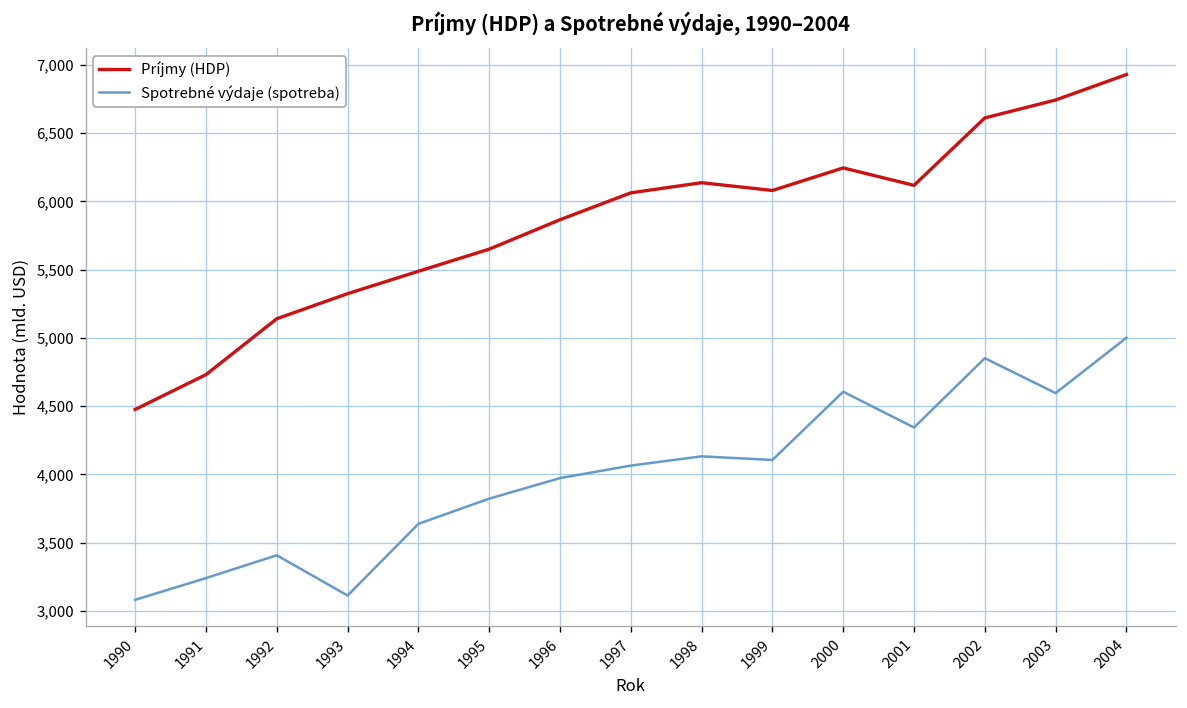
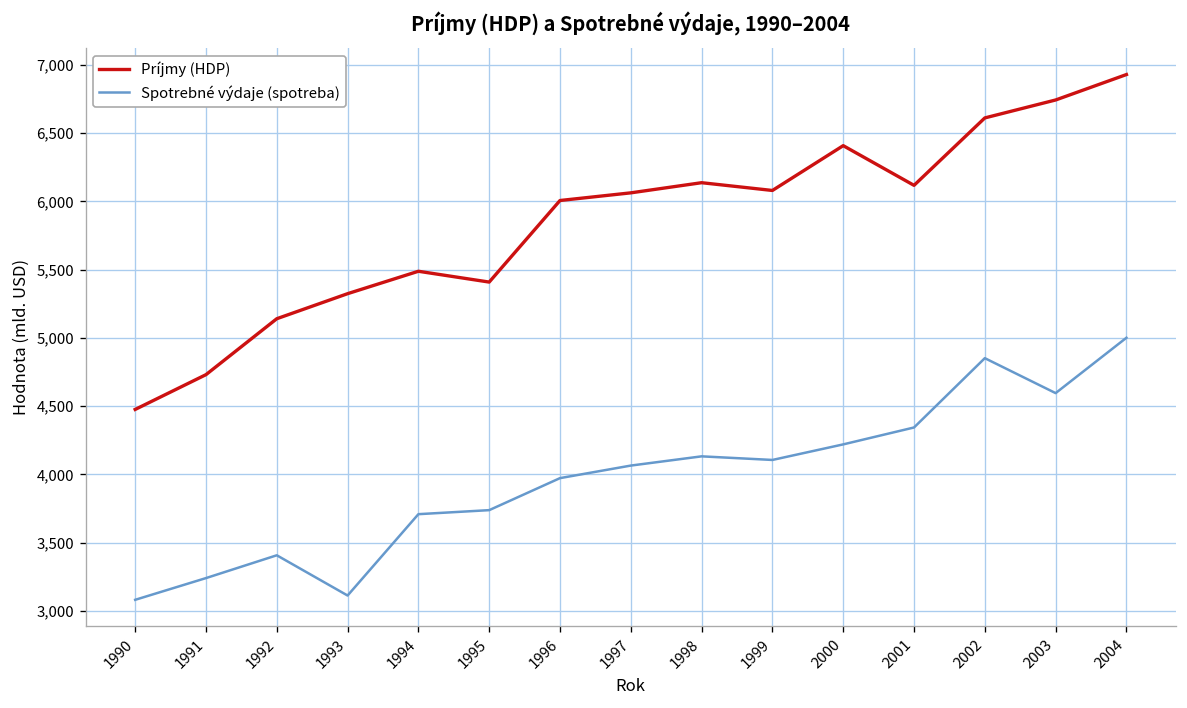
Spotrebné výdaje (spotreba), 1994: 3,640 -> 3,710
Príjmy (HDP), 1995: 5,650 -> 5,410
Spotrebné výdaje (spotreba), 1995: 3,820 -> 3,740
Príjmy (HDP), 1996: 5,870 -> 6,010
Príjmy (HDP), 2000: 6,240 -> 6,410
Spotrebné výdaje (spotreba), 2000: 4,610 -> 4,220
